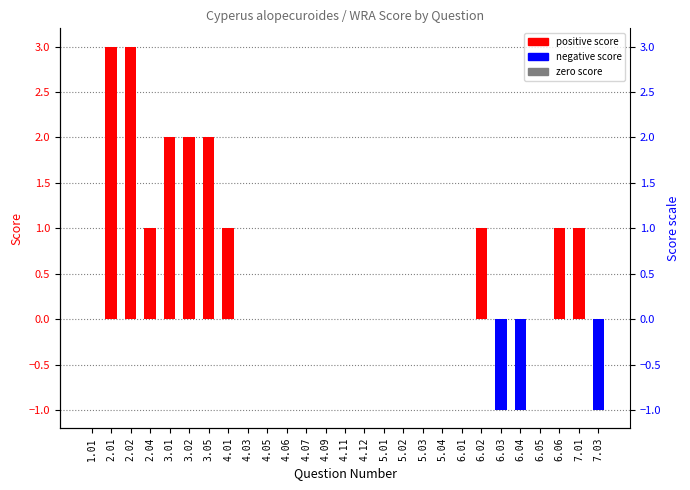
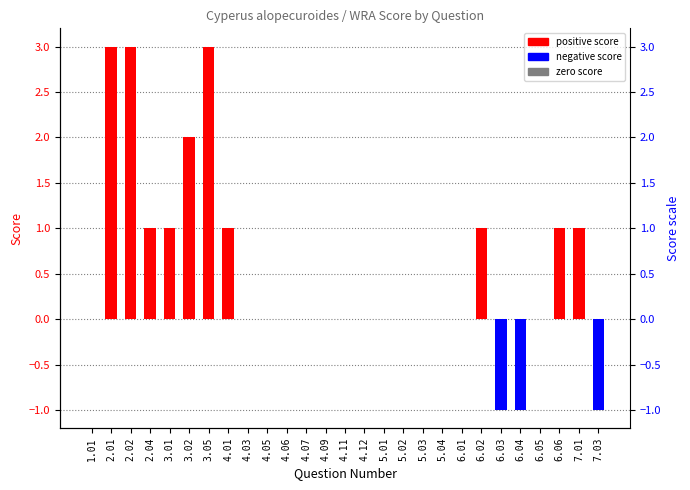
3.01: 2 -> 1
3.05: 2 -> 3
